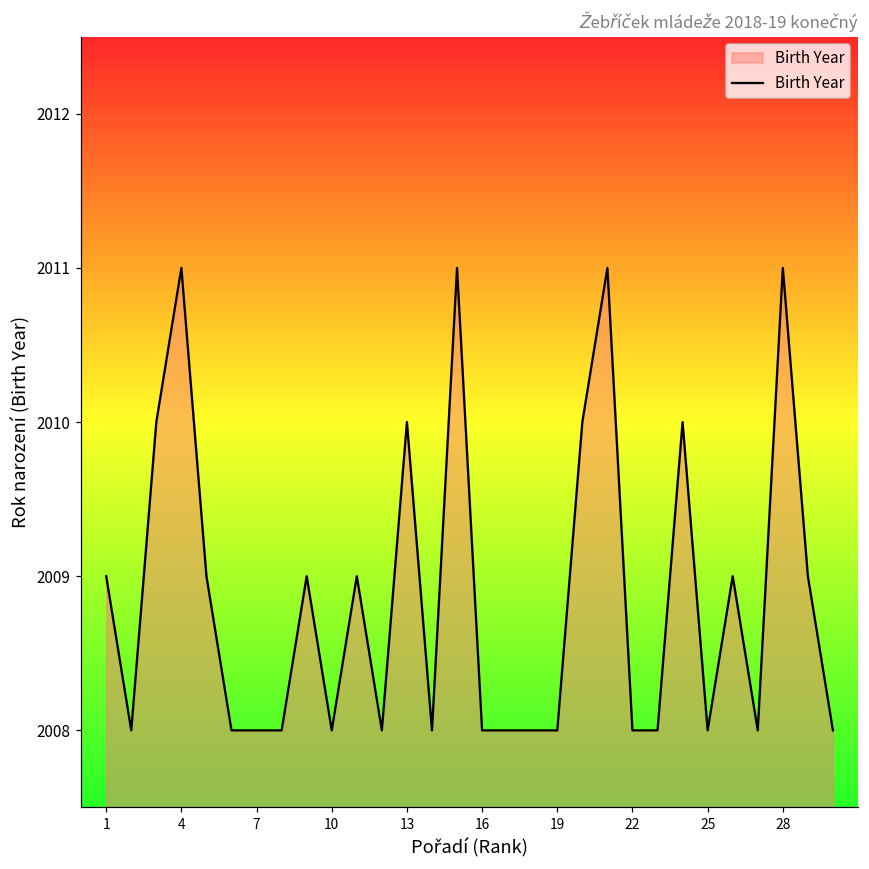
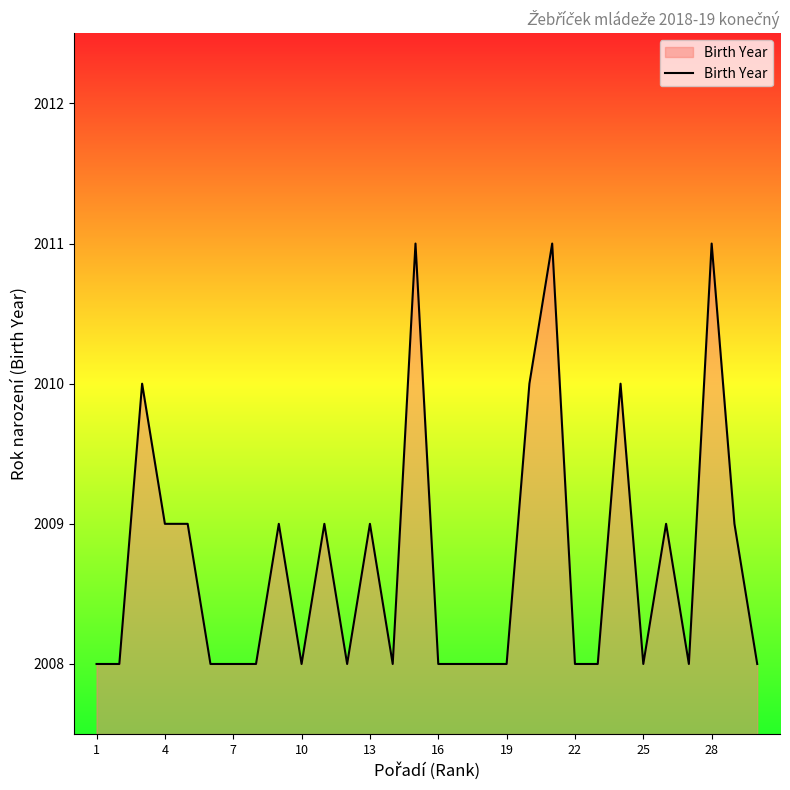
1: 2009 -> 2008
4: 2011 -> 2009
13: 2010 -> 2009
